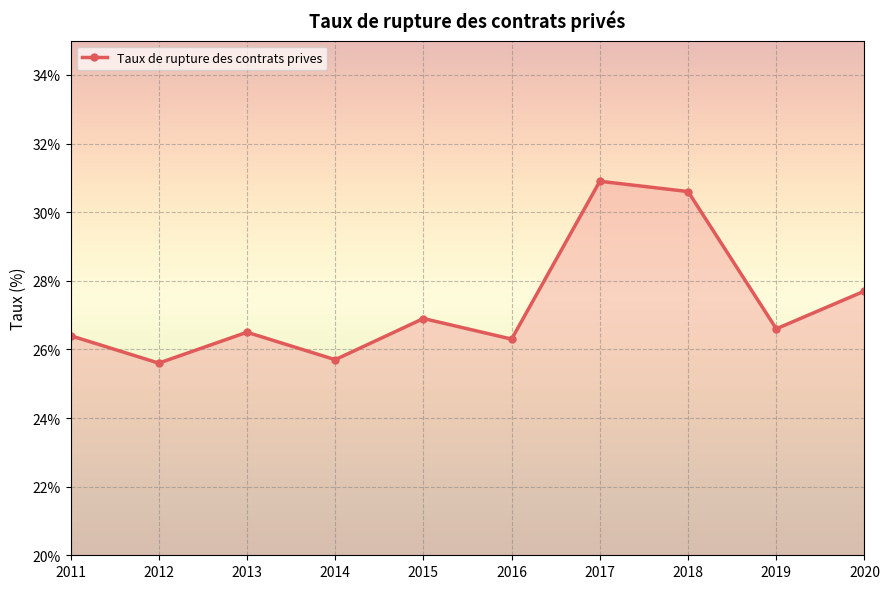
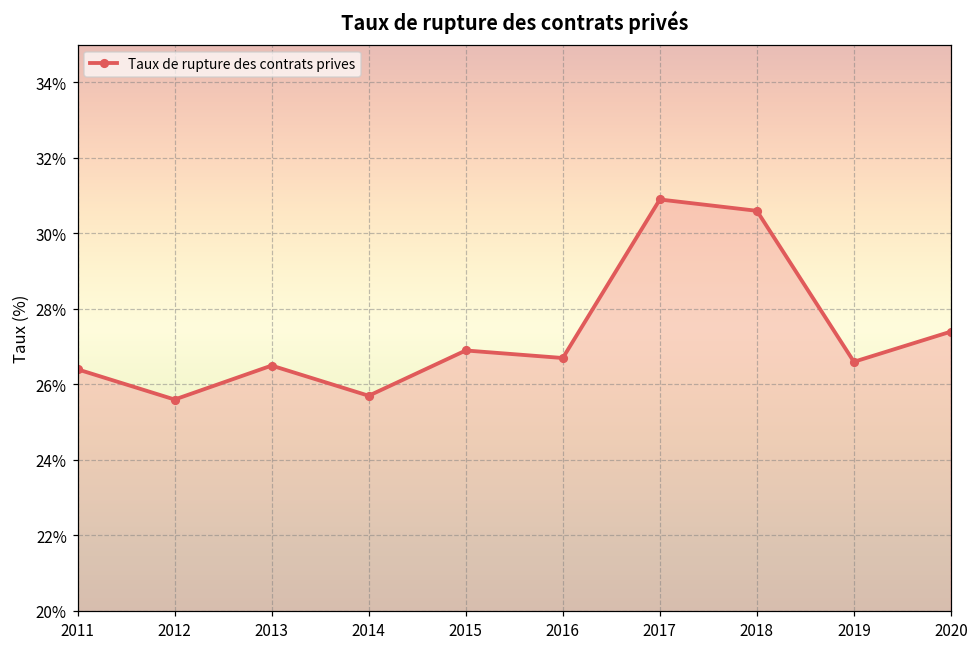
2016: 26.3% -> 26.7%
2020: 27.7% -> 27.4%
